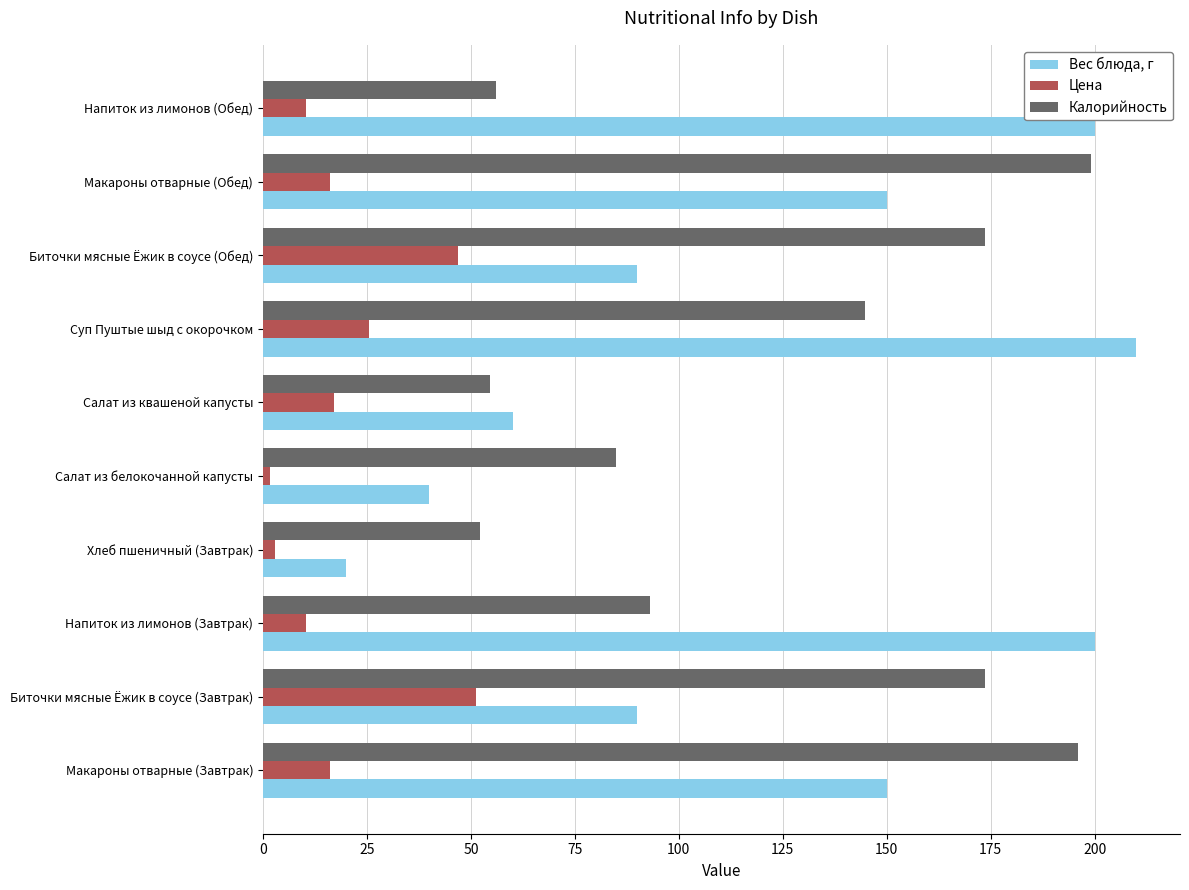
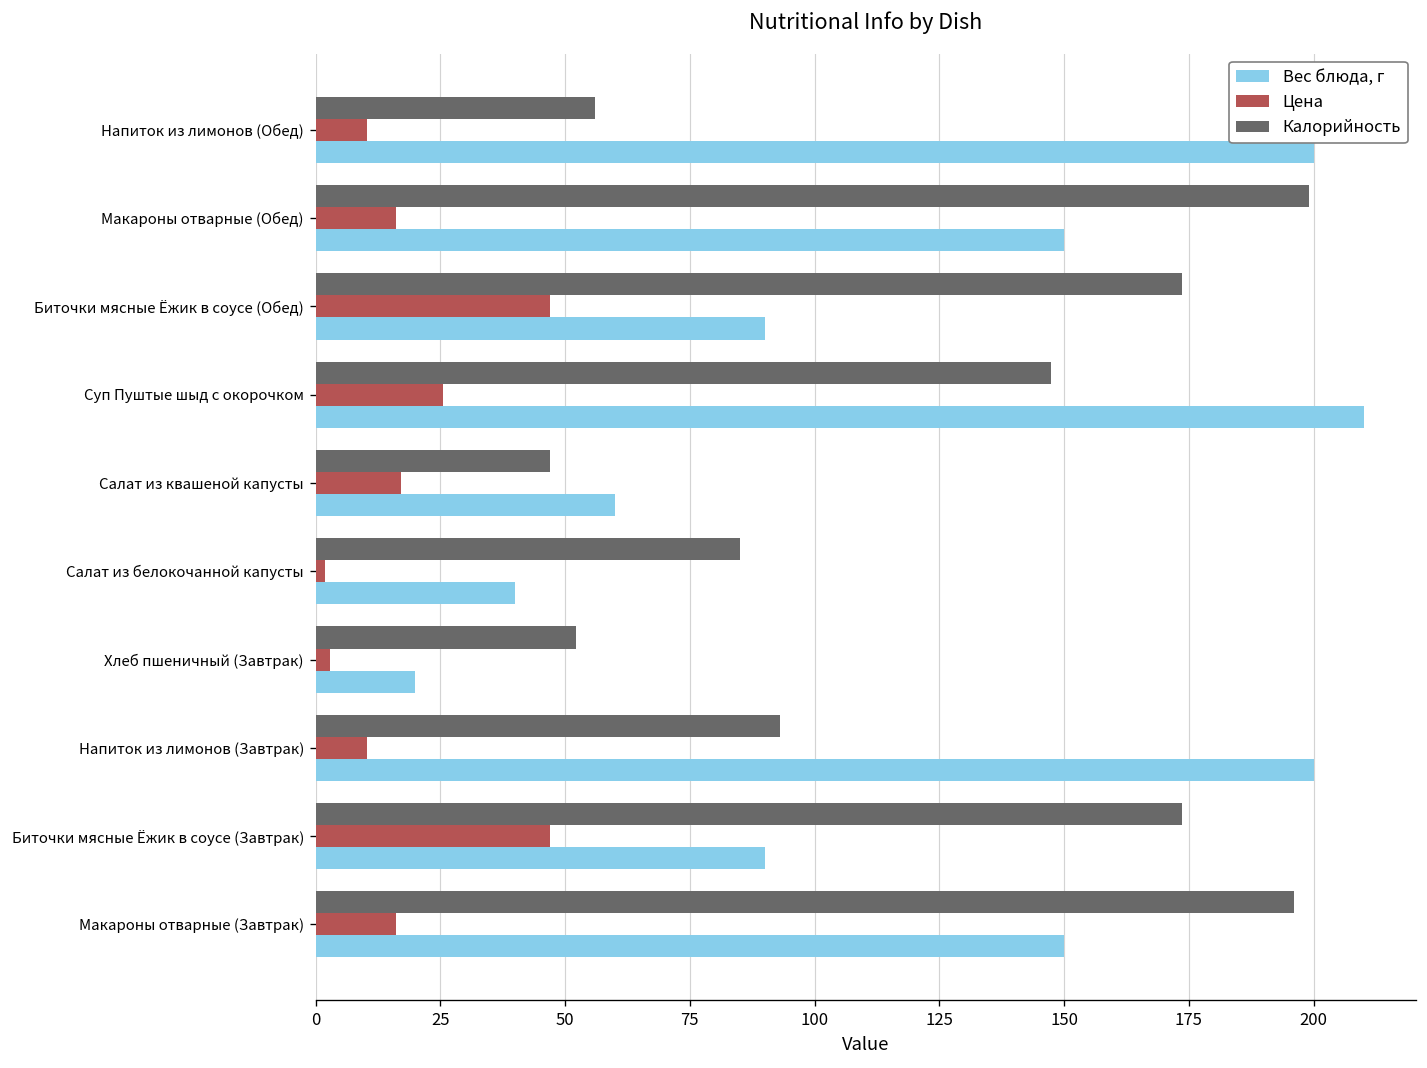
Калорийность, Суп Пуштые шыд с окорочком: 145 -> 147
Калорийность, Салат из квашеной капусты: 55 -> 47
Цена, Биточки мясные Ёжик в соусе (Завтрак): 51 -> 47
